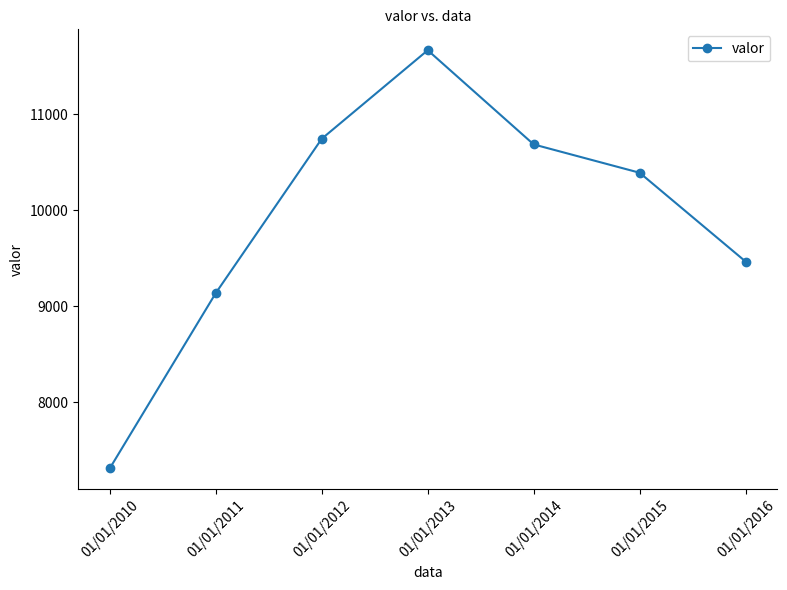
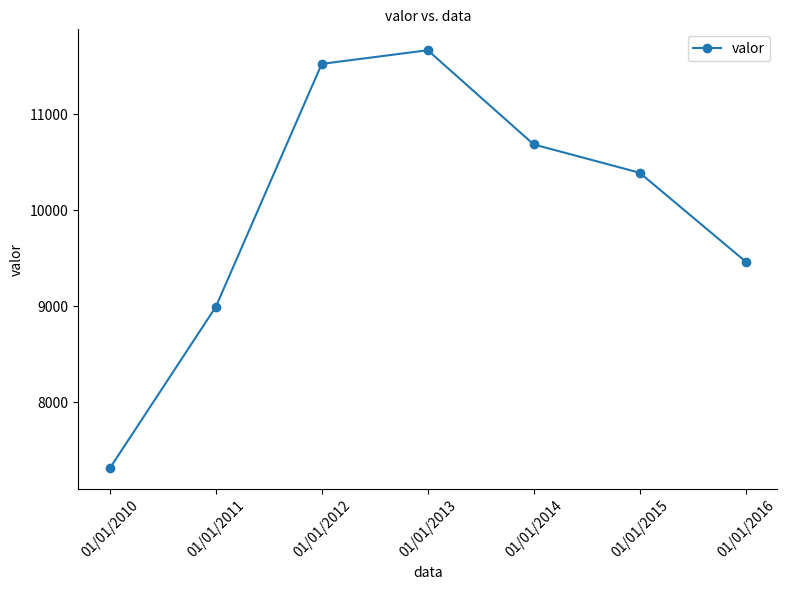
01/01/2011: 9100 -> 9000
01/01/2012: 10700 -> 11500
